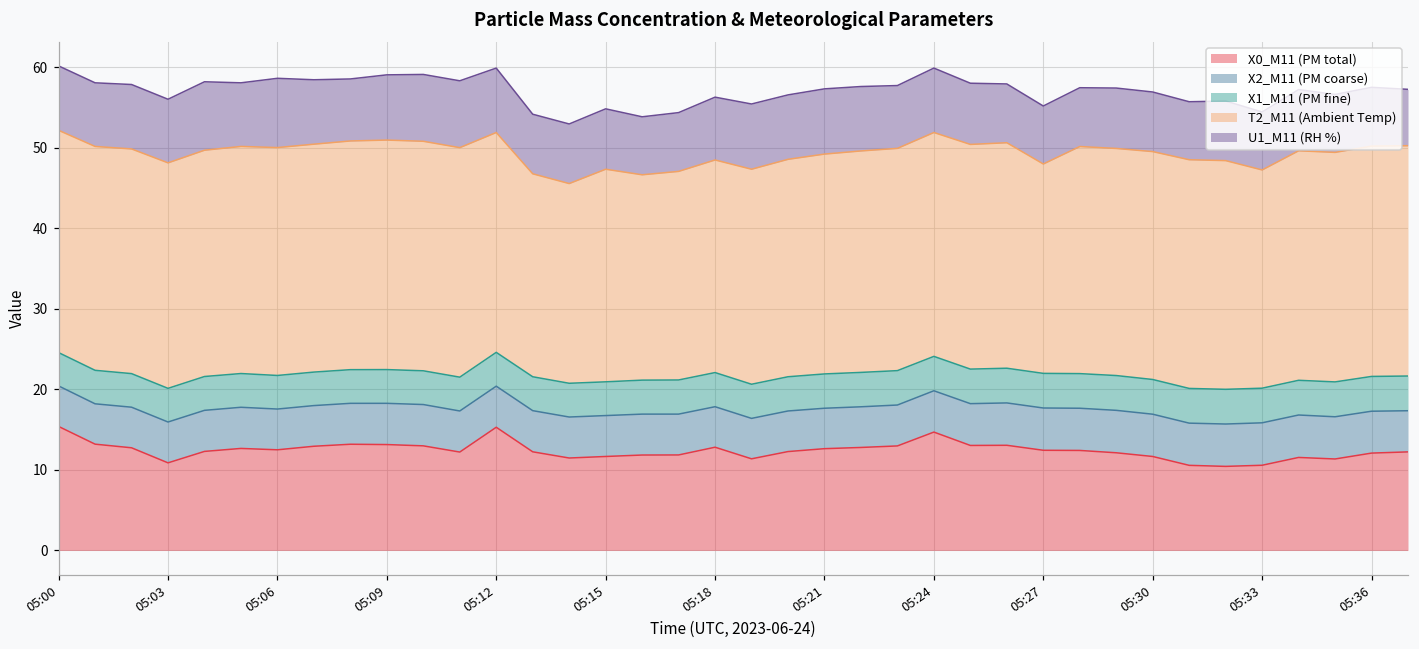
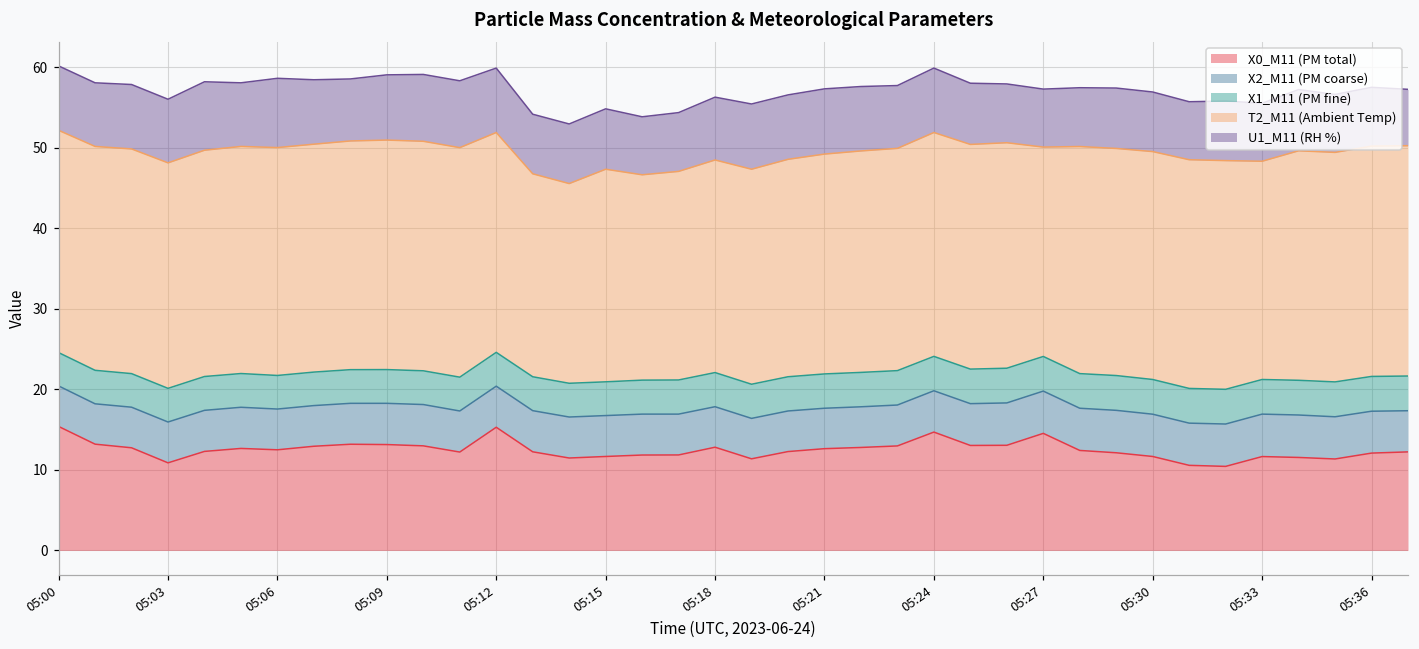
X0_M11 (PM total), 05:27: 12 -> 15
X0_M11 (PM total), 05:33: 11 -> 12
